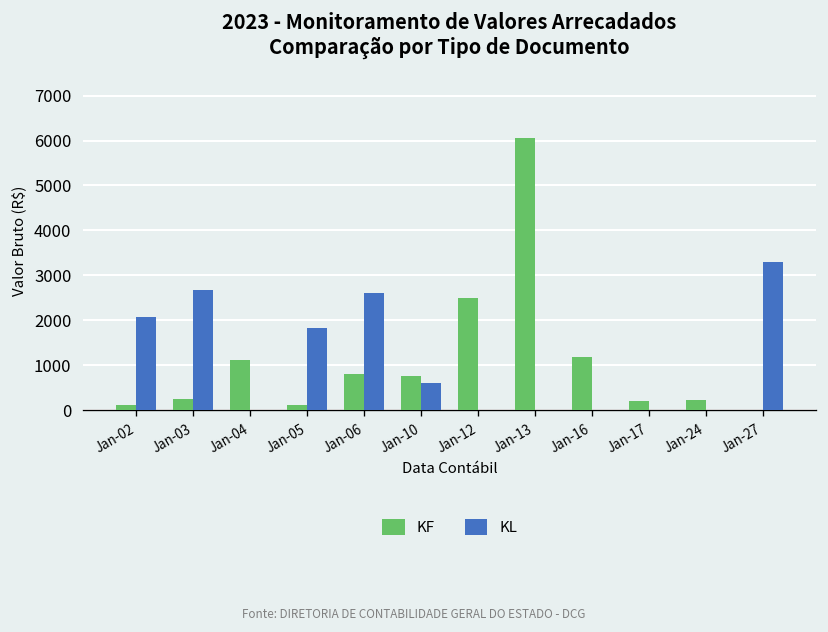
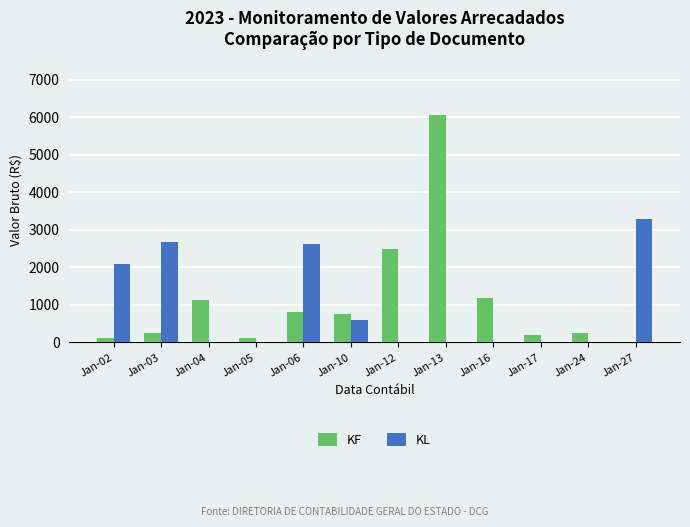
KL, Jan-05: 1800 -> 0
